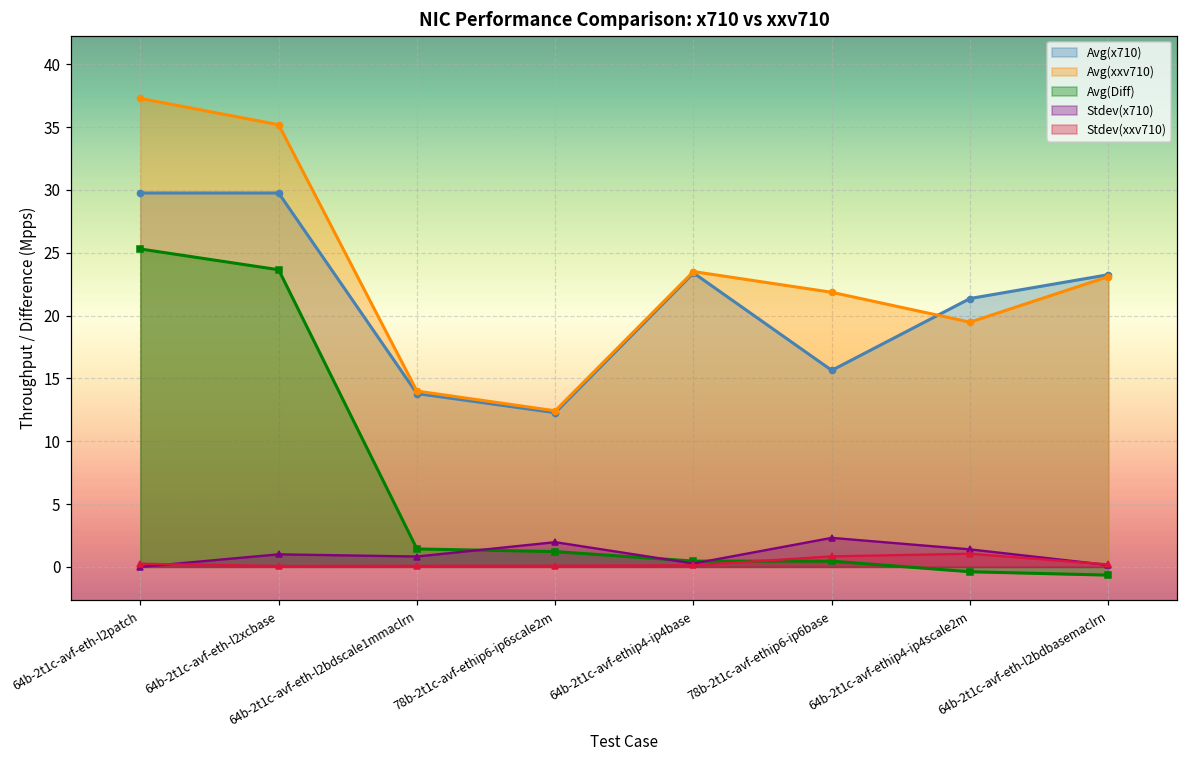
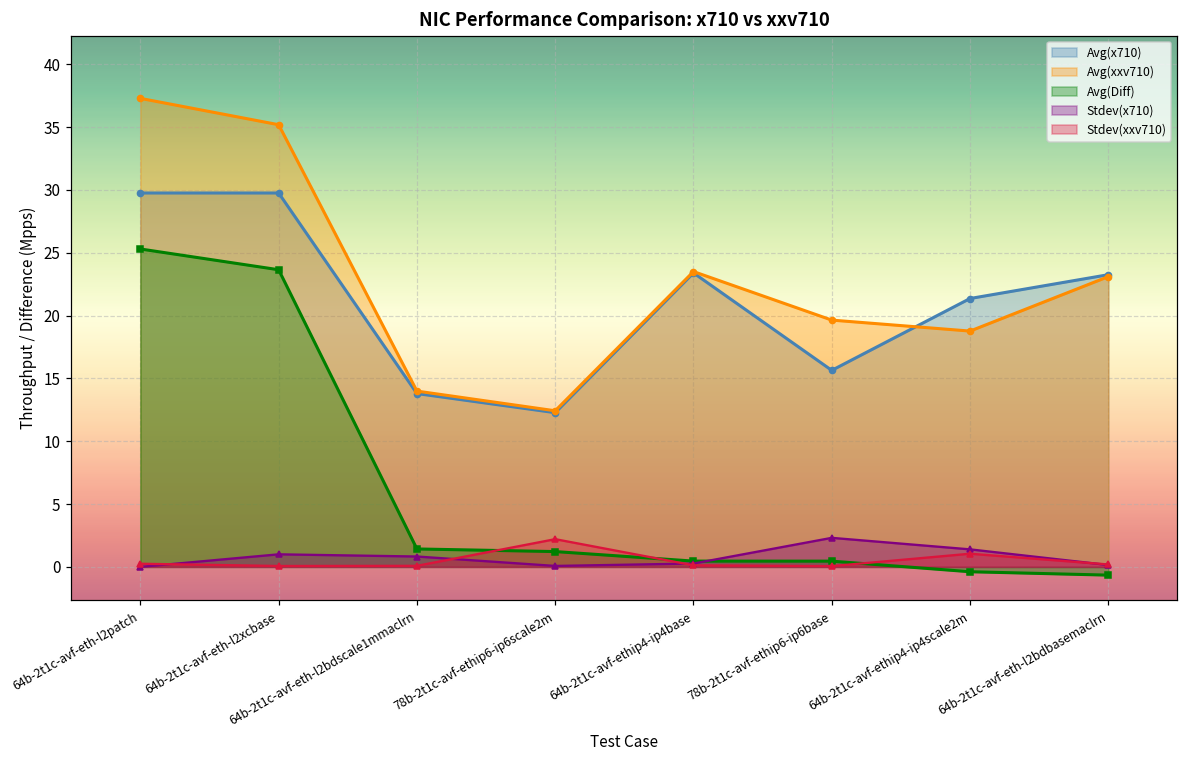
Stdev(x710), 78b-2t1c-avf-ethip6-ip6scale2m: 2.0 -> 0.1
Stdev(xxv710), 78b-2t1c-avf-ethip6-ip6scale2m: 0.1 -> 2.2
Avg(xxv710), 78b-2t1c-avf-ethip6-ip6base: 21.9 -> 19.6
Stdev(xxv710), 78b-2t1c-avf-ethip6-ip6base: 0.8 -> 0.1
Avg(xxv710), 64b-2t1c-avf-ethip4-ip4scale2m: 19.5 -> 18.8
